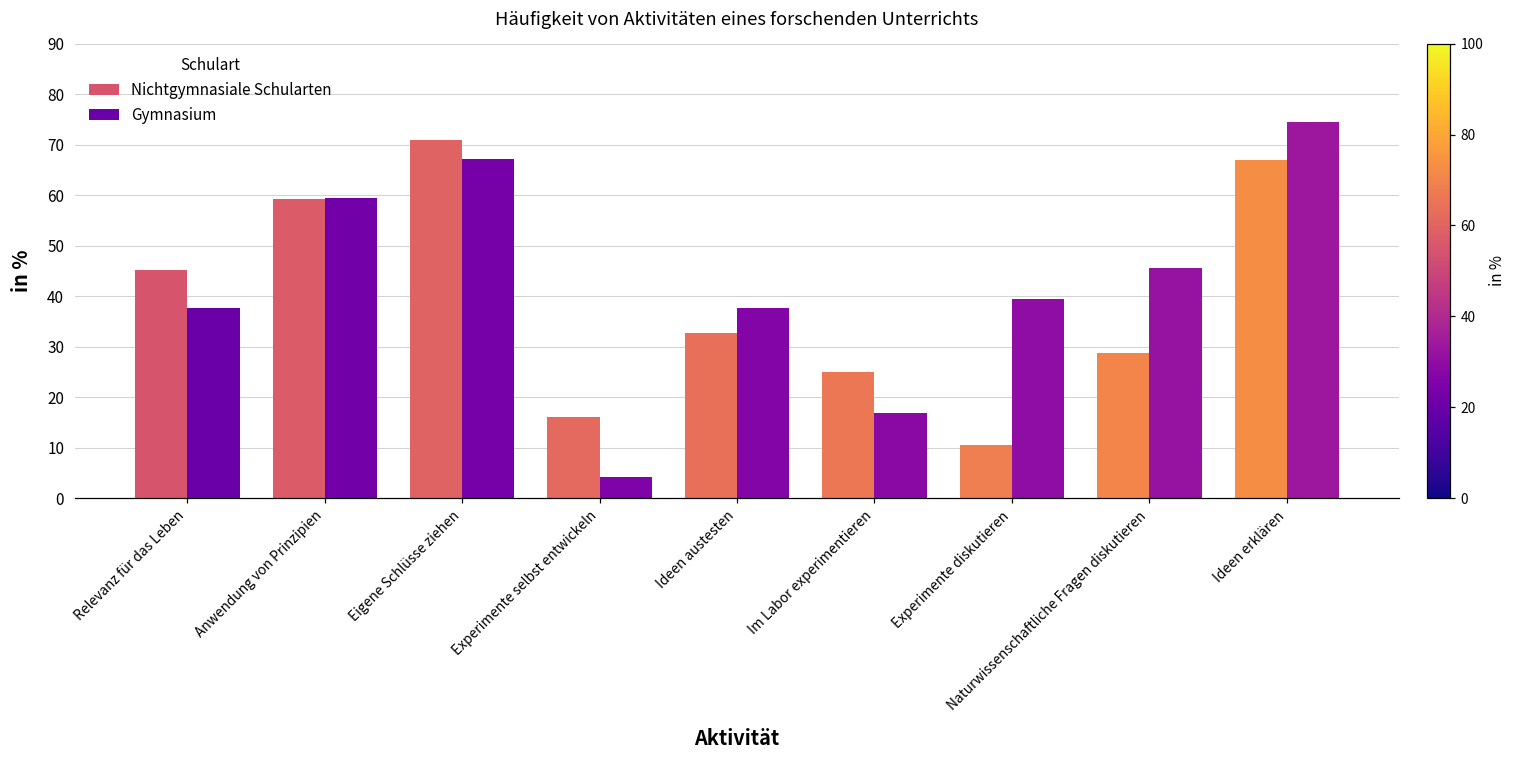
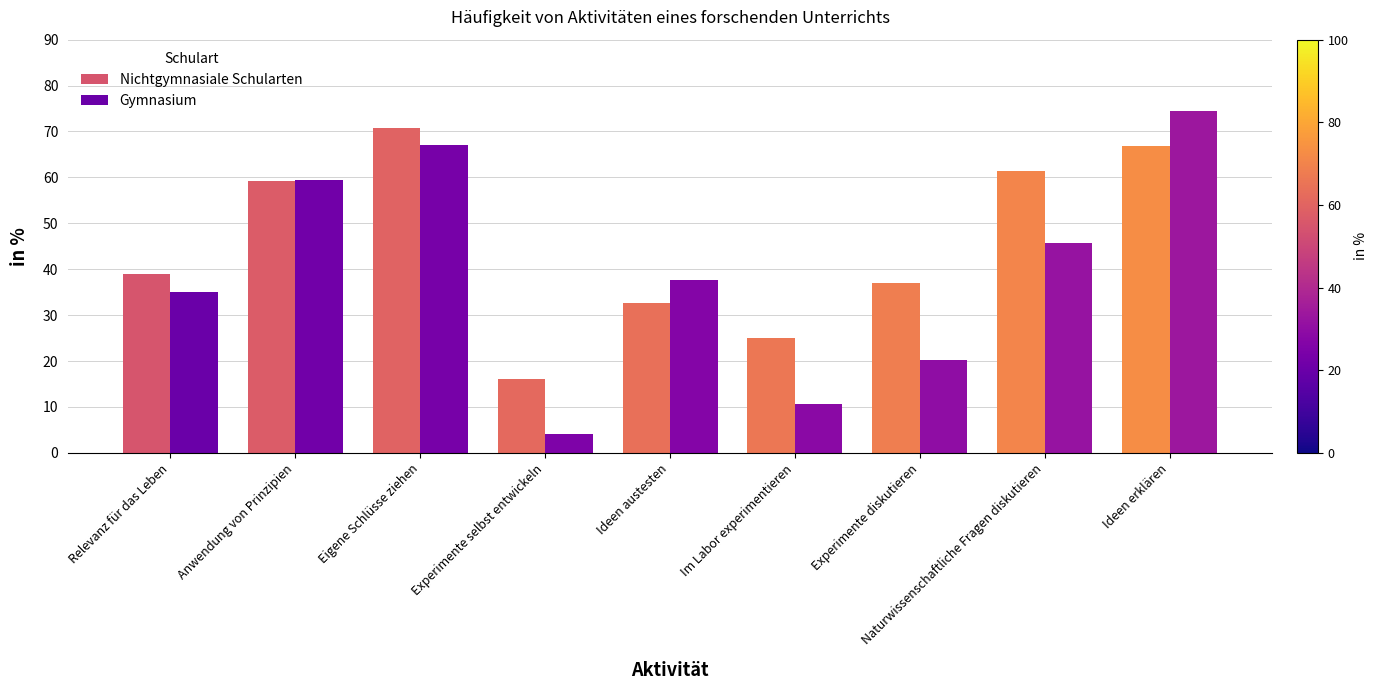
Nichtgymnasiale Schularten, Relevanz für das Leben: 45 -> 39
Gymnasium, Relevanz für das Leben: 38 -> 35
Gymnasium, Im Labor experimentieren: 17 -> 11
Nichtgymnasiale Schularten, Experimente diskutieren: 11 -> 37
Gymnasium, Experimente diskutieren: 39 -> 20
Nichtgymnasiale Schularten, Naturwissenschaftliche Fragen diskutieren: 29 -> 61
